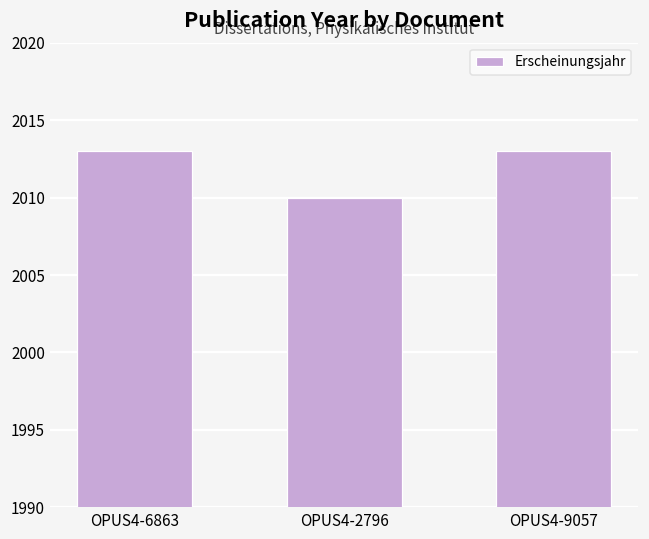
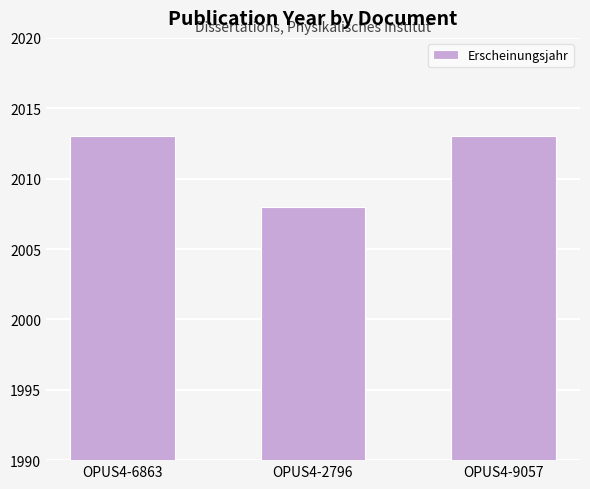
OPUS4-2796: 2010 -> 2008
